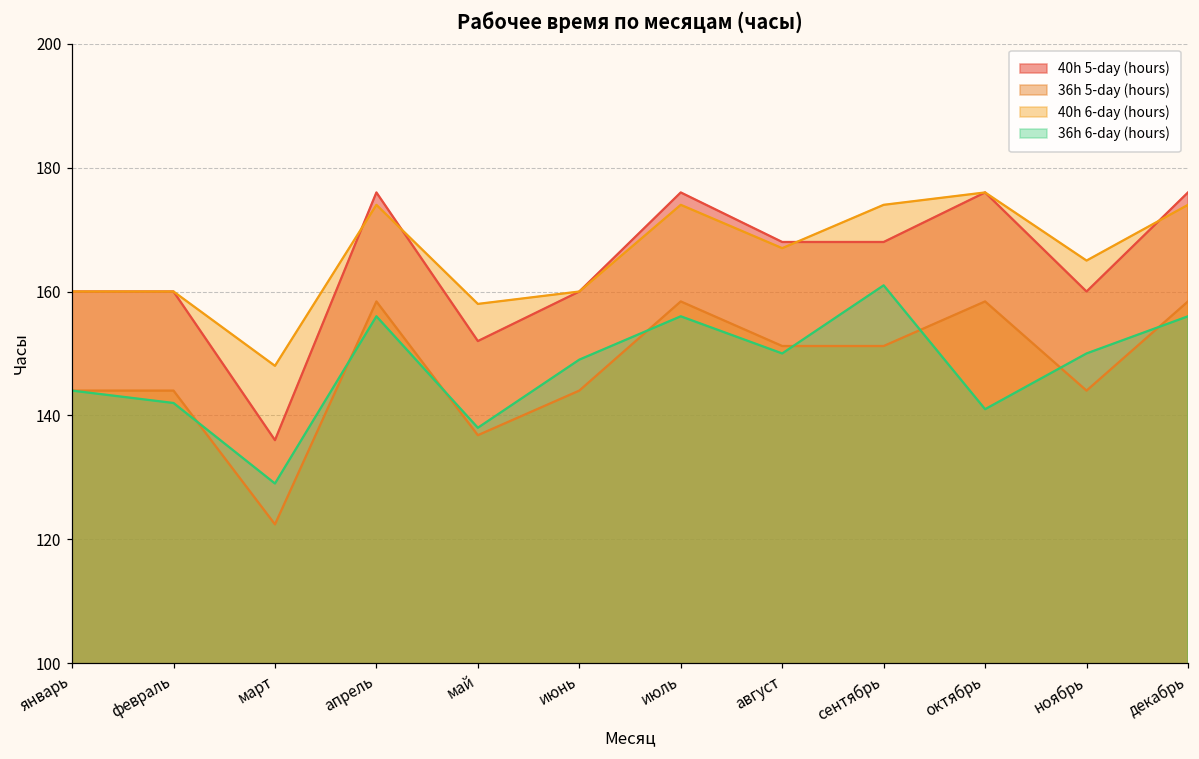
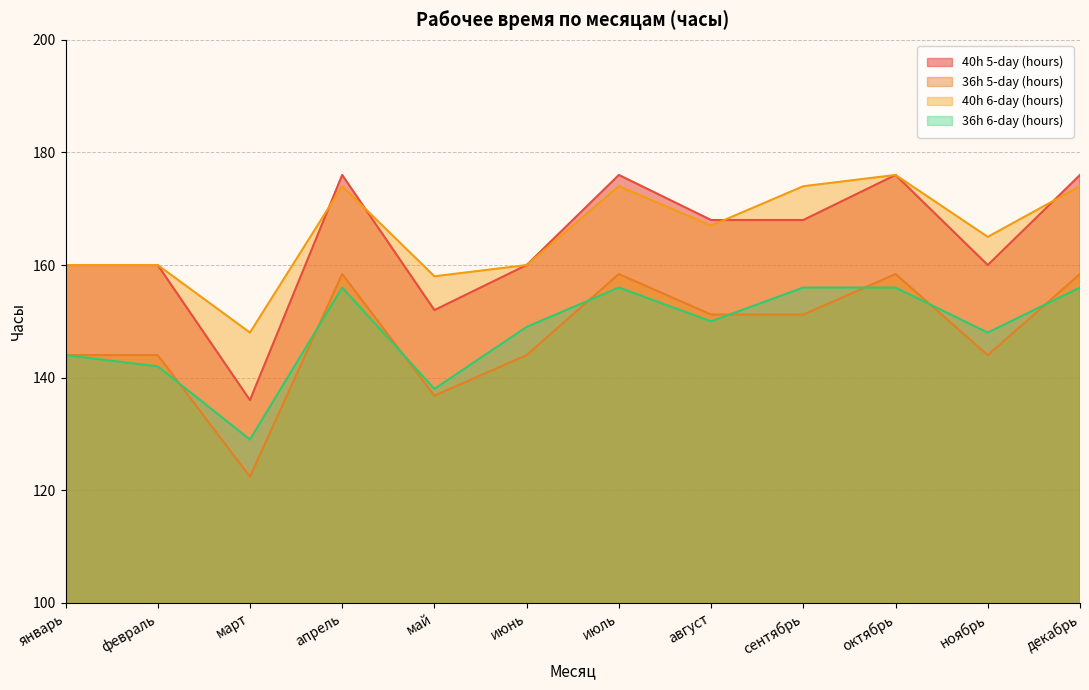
36h 6-day (hours), сентябрь: 161 -> 156
36h 6-day (hours), октябрь: 141 -> 156
36h 6-day (hours), ноябрь: 150 -> 148
